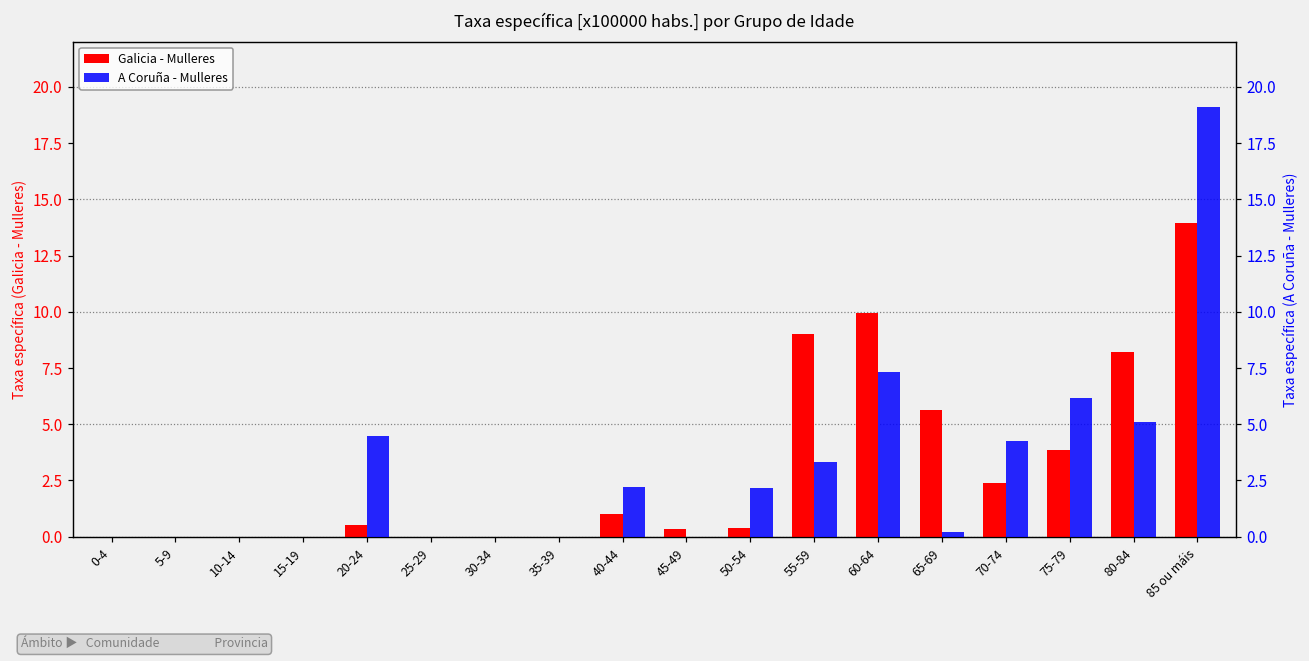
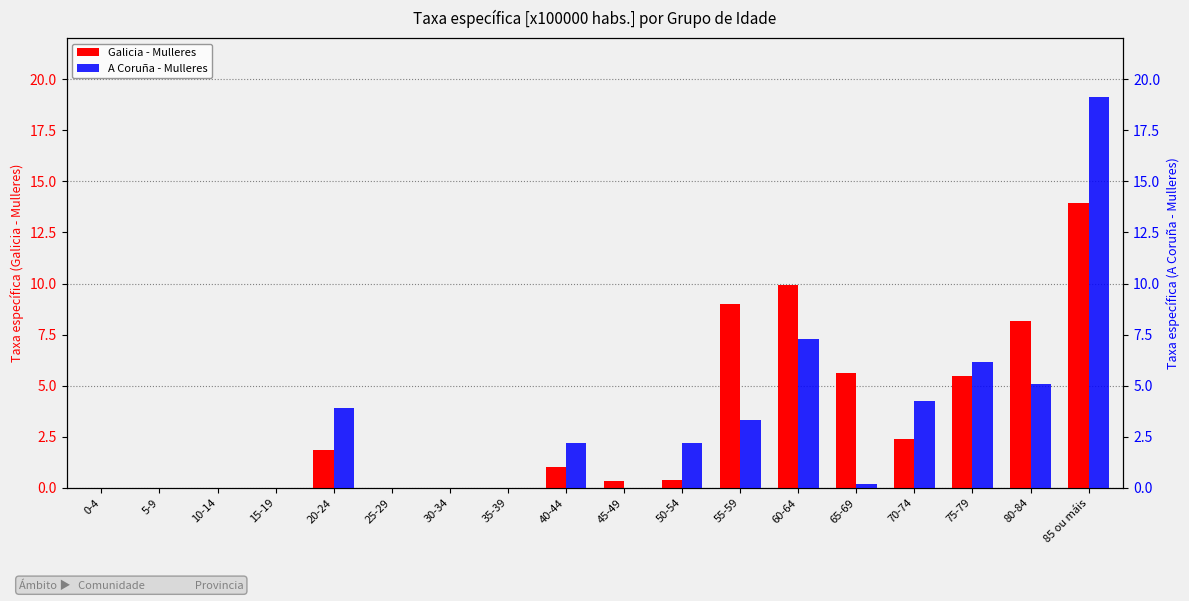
Galicia - Mulleres, 20-24: 0.5 -> 1.9
Galicia - Mulleres, 75-79: 3.8 -> 5.5
A Coruña - Mulleres, 20-24: 4.5 -> 3.9
